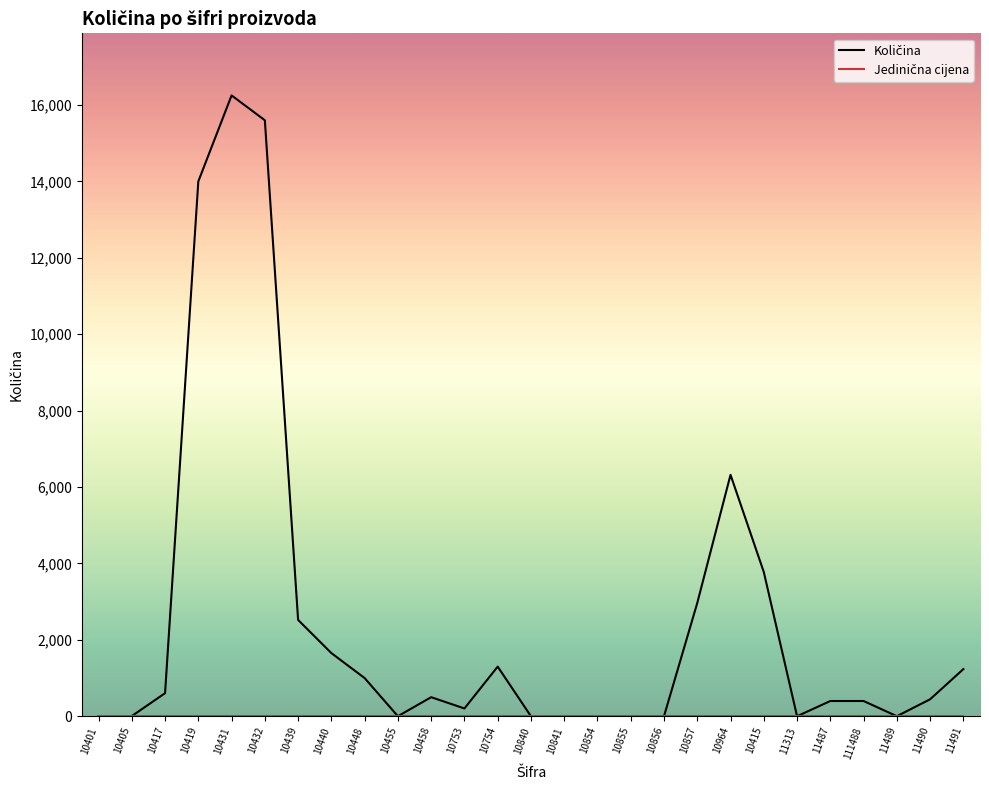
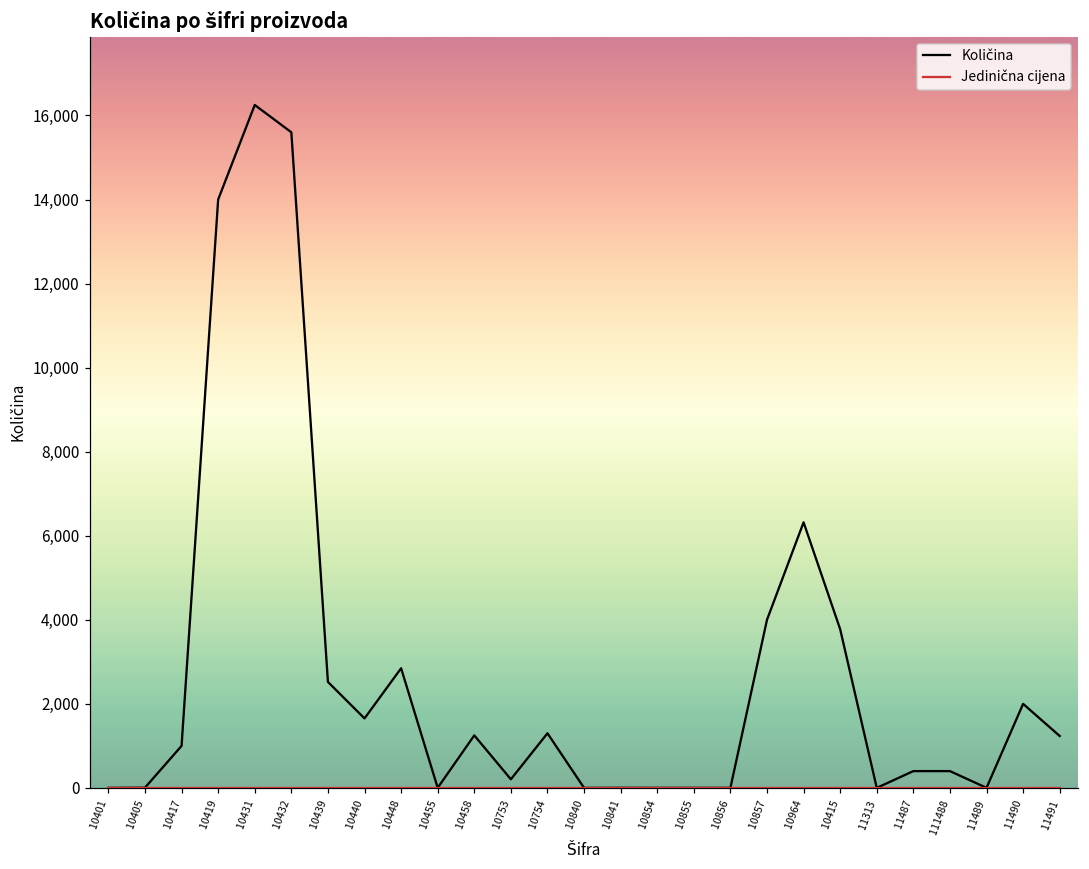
Količina, 10417: 600 -> 1,000
Količina, 10448: 1,000 -> 2,800
Količina, 10458: 500 -> 1,300
Količina, 10857: 3,000 -> 4,000
Količina, 11490: 400 -> 2,000
